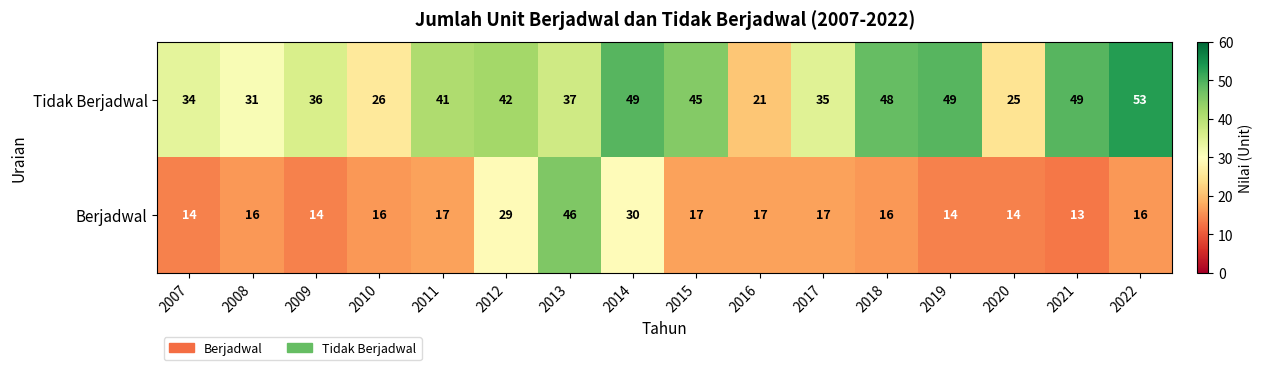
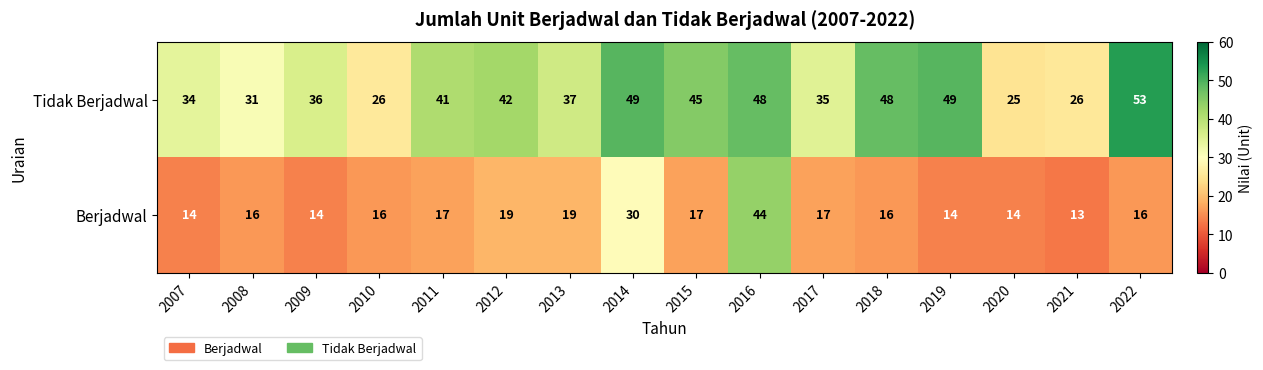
Tidak Berjadwal, 2016: 21 -> 48
Tidak Berjadwal, 2021: 49 -> 26
Berjadwal, 2012: 29 -> 19
Berjadwal, 2013: 46 -> 19
Berjadwal, 2016: 17 -> 44
